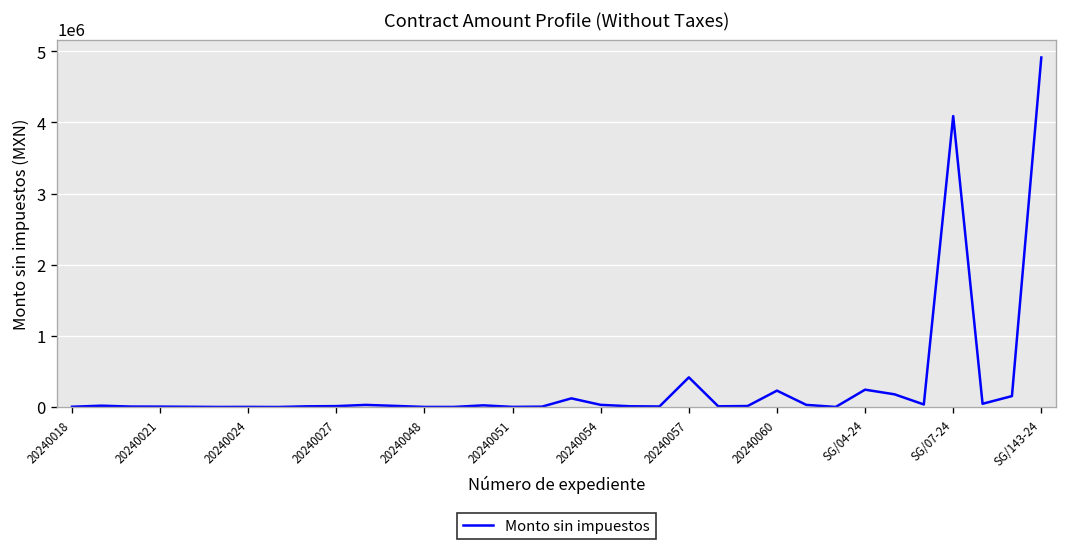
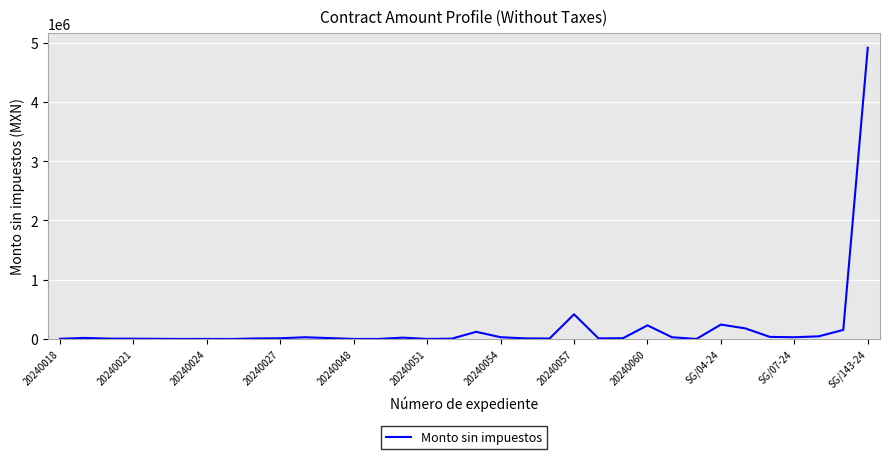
SG/07-24: 4100000 -> 0
